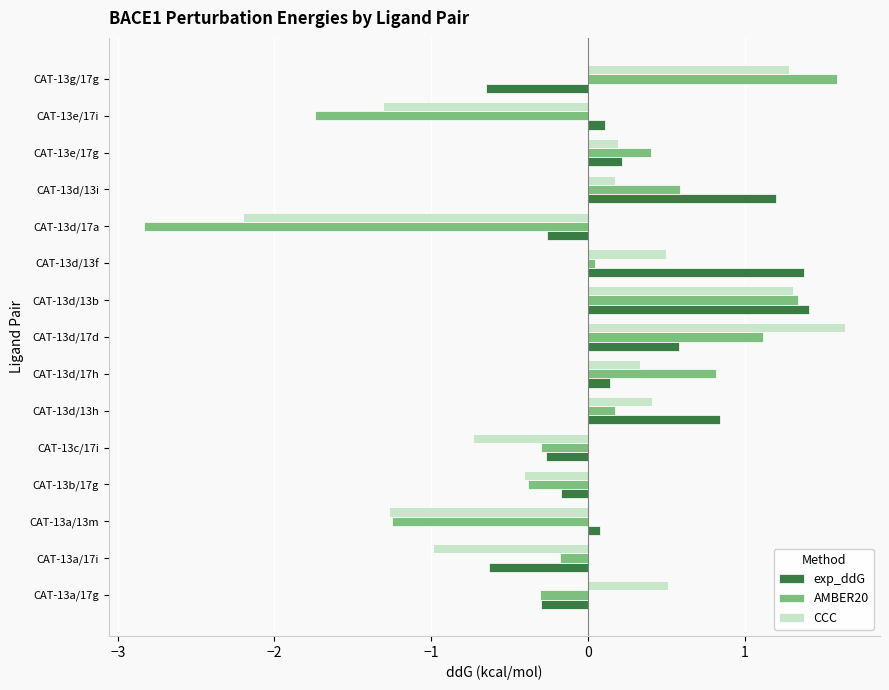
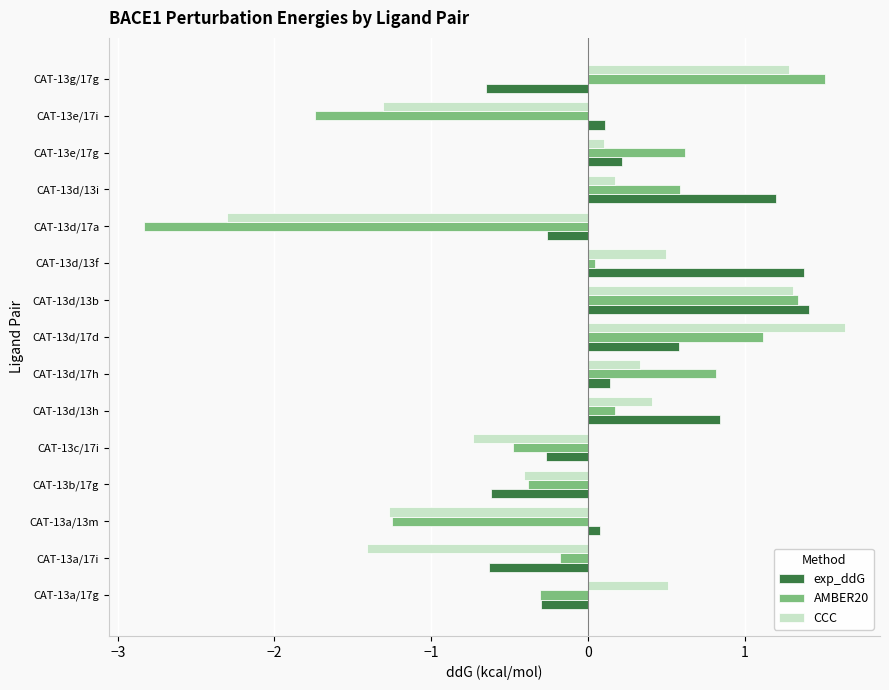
AMBER20, CAT-13g/17g: 1.59 -> 1.51
CCC, CAT-13e/17g: 0.19 -> 0.10
AMBER20, CAT-13e/17g: 0.40 -> 0.62
CCC, CAT-13d/17a: -2.2 -> -2.3
AMBER20, CAT-13c/17i: -0.30 -> -0.48
exp_ddG, CAT-13b/17g: -0.17 -> -0.62
CCC, CAT-13a/17i: -0.99 -> -1.41
